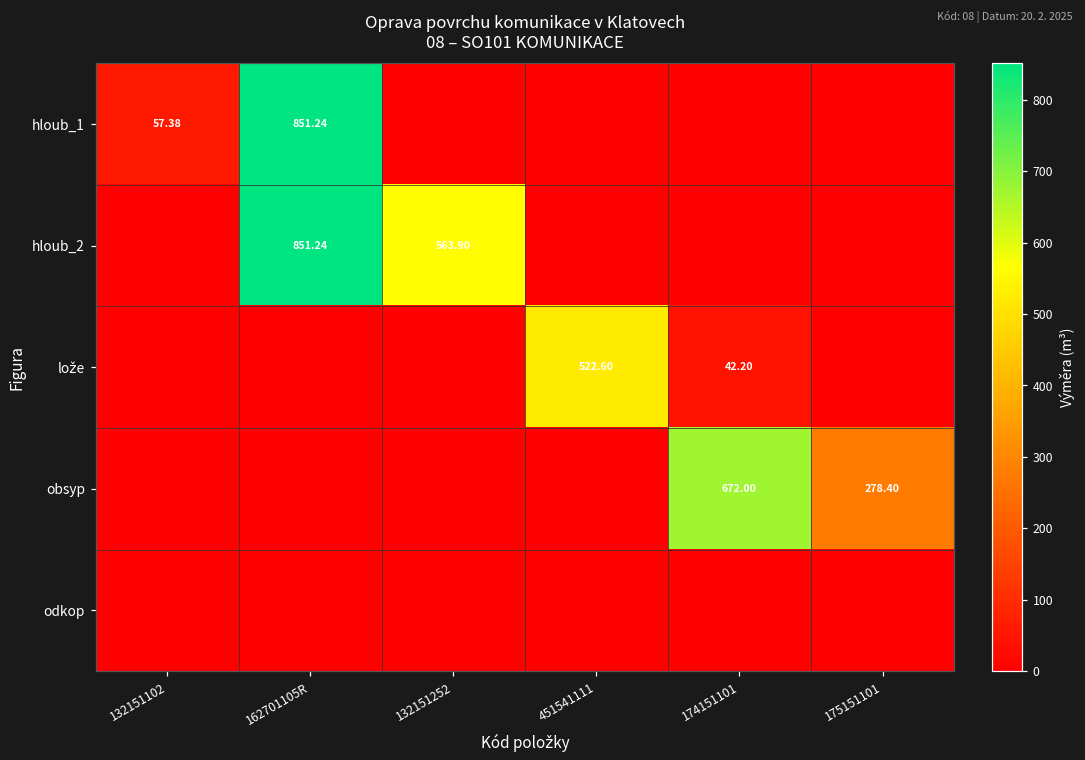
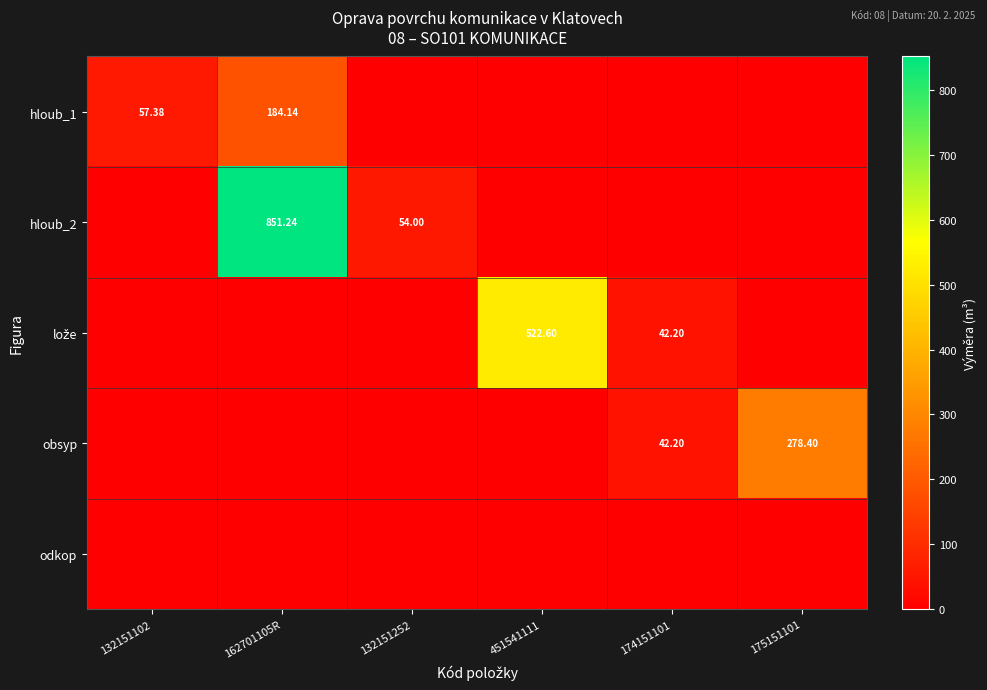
hloub_1, 162701105R: 851.24 -> 184.14
hloub_2, 132151252: 563.90 -> 54.00
obsyp, 174151101: 672.00 -> 42.20
